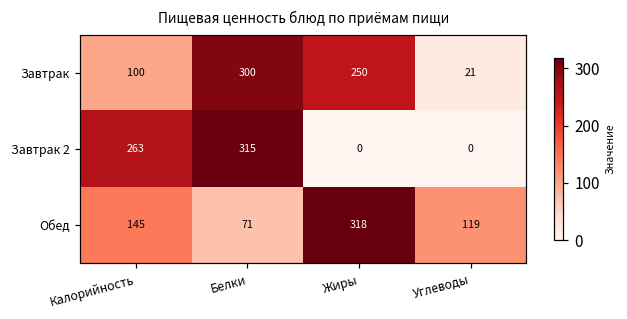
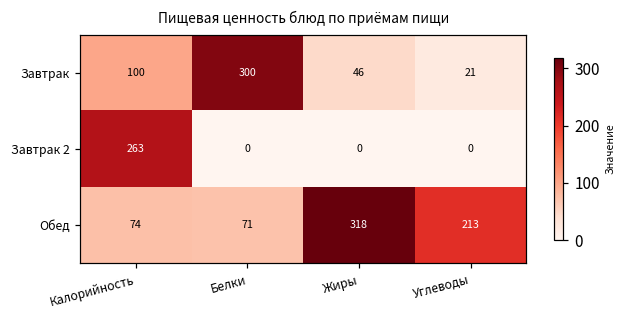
Завтрак, Жиры: 250 -> 46
Завтрак 2, Белки: 315 -> 0
Обед, Калорийность: 145 -> 74
Обед, Углеводы: 119 -> 213
